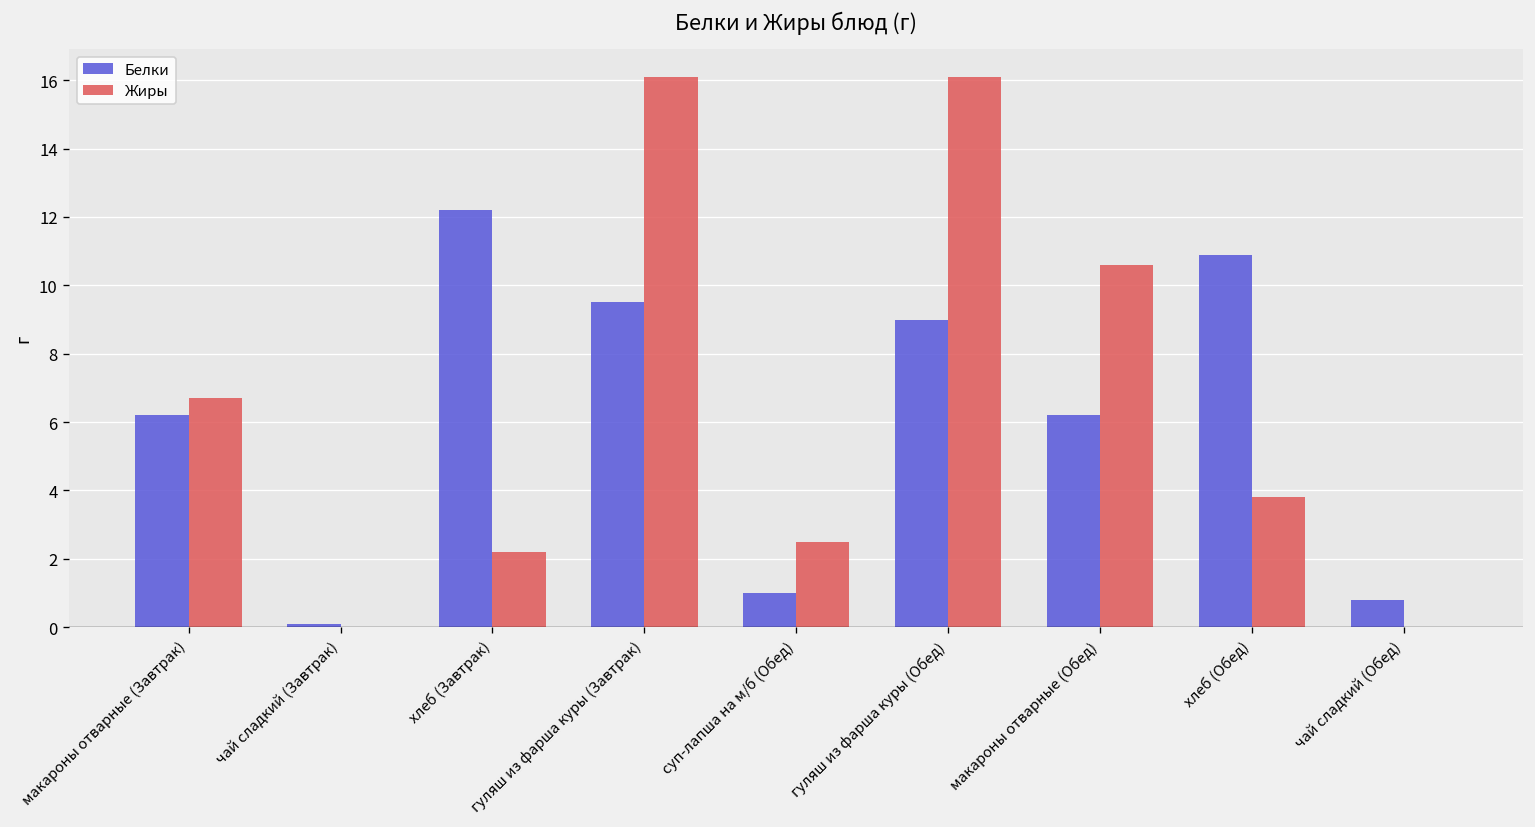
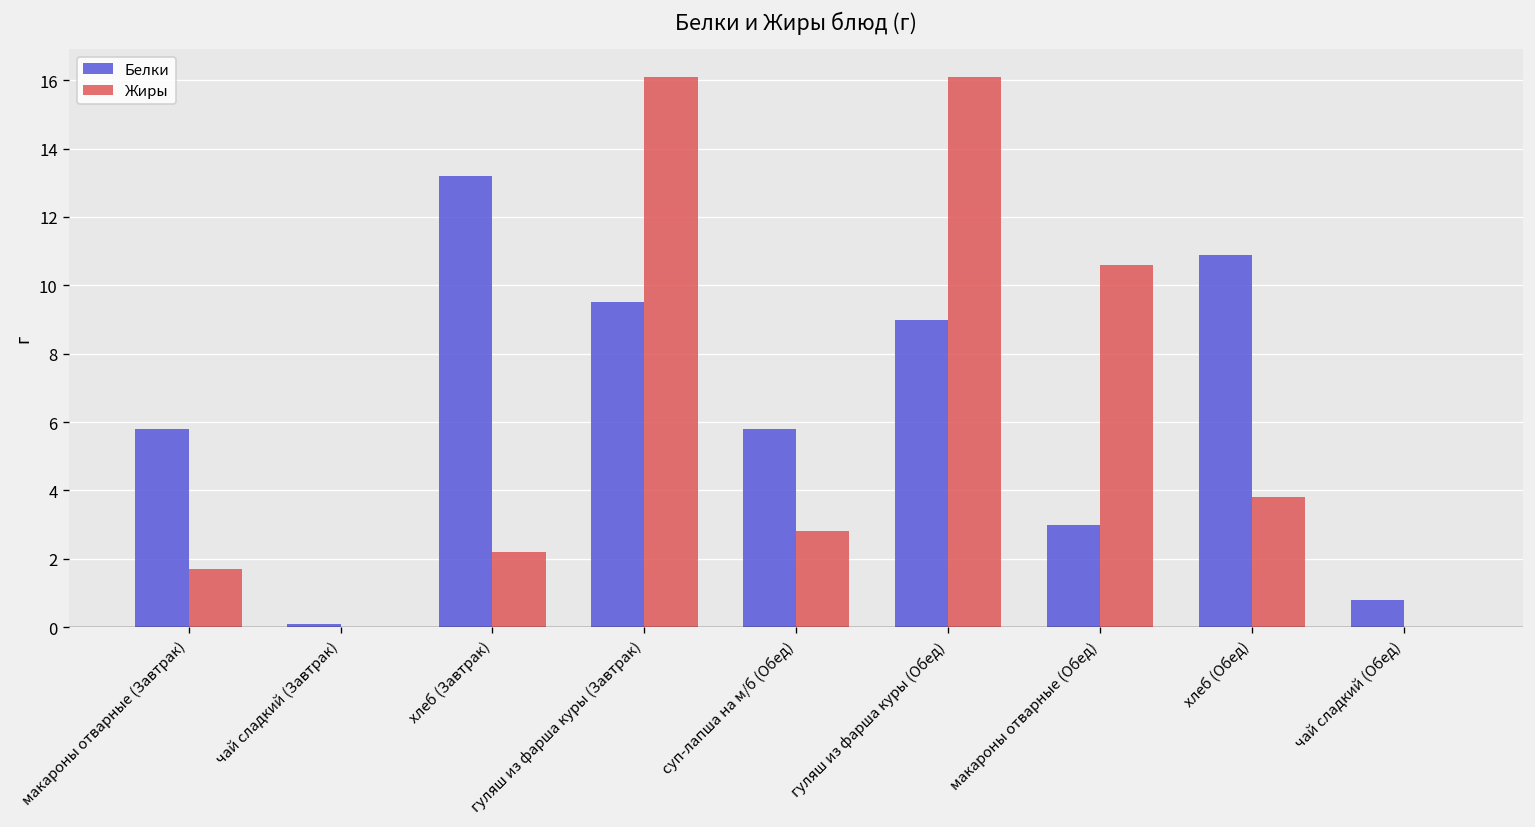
Белки, макароны отварные (Завтрак): 6.2 -> 5.8
Жиры, макароны отварные (Завтрак): 6.7 -> 1.7
Белки, хлеб (Завтрак): 12.2 -> 13.2
Белки, суп-лапша на м/б (Обед): 1.0 -> 5.8
Жиры, суп-лапша на м/б (Обед): 2.5 -> 2.8
Белки, макароны отварные (Обед): 6.2 -> 3.0
